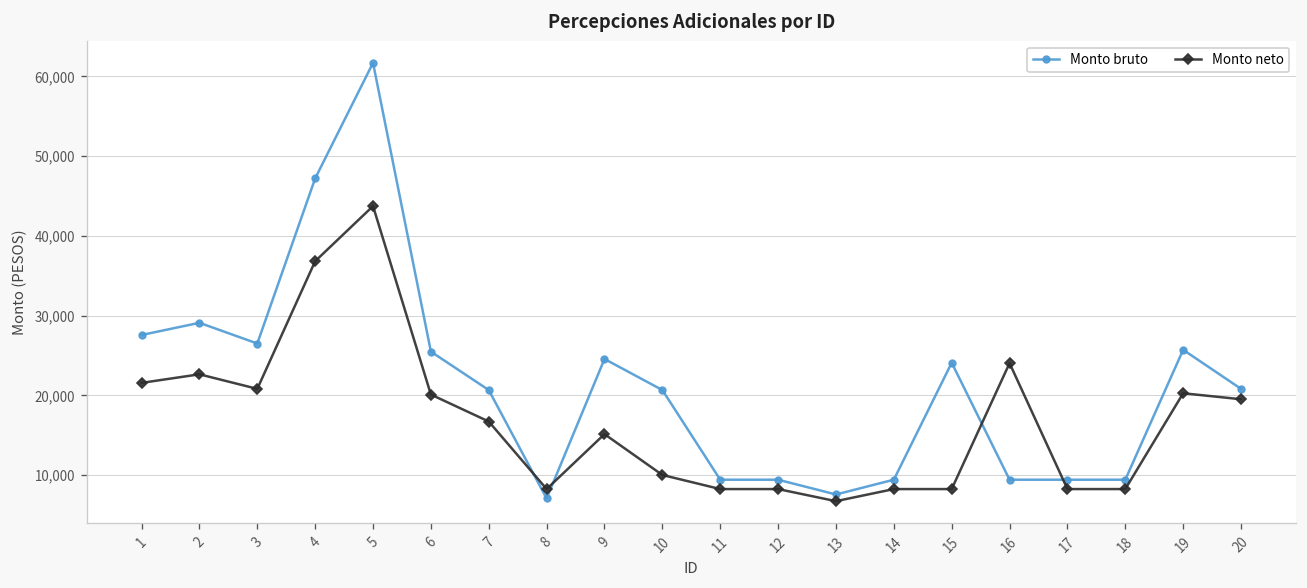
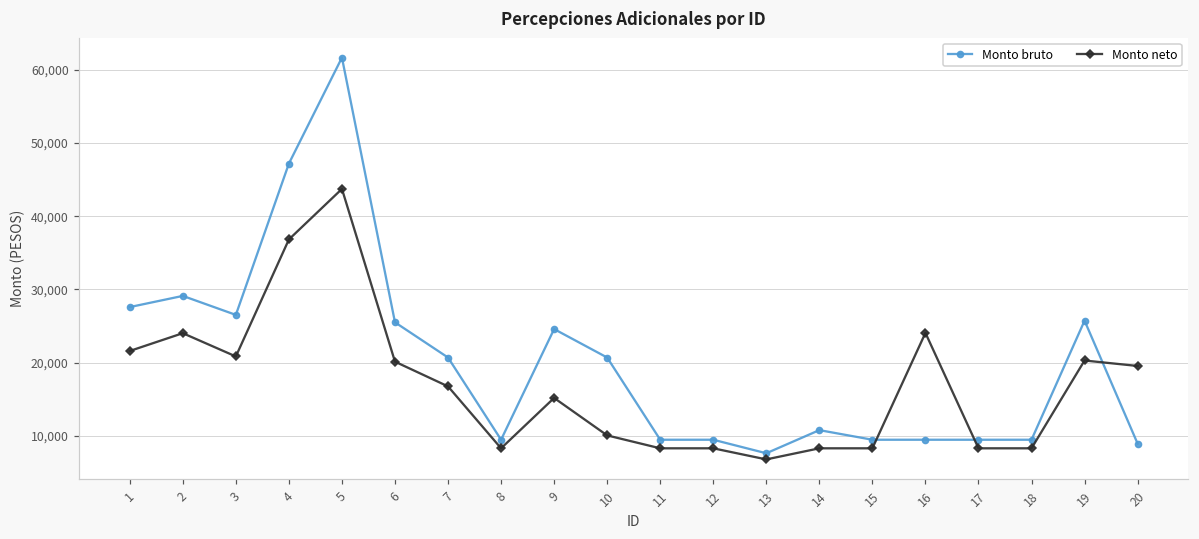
Monto neto, 2: 23,000 -> 24,000
Monto bruto, 8: 7,000 -> 9,000
Monto bruto, 14: 9,000 -> 11,000
Monto bruto, 15: 24,000 -> 9,000
Monto bruto, 20: 21,000 -> 9,000
